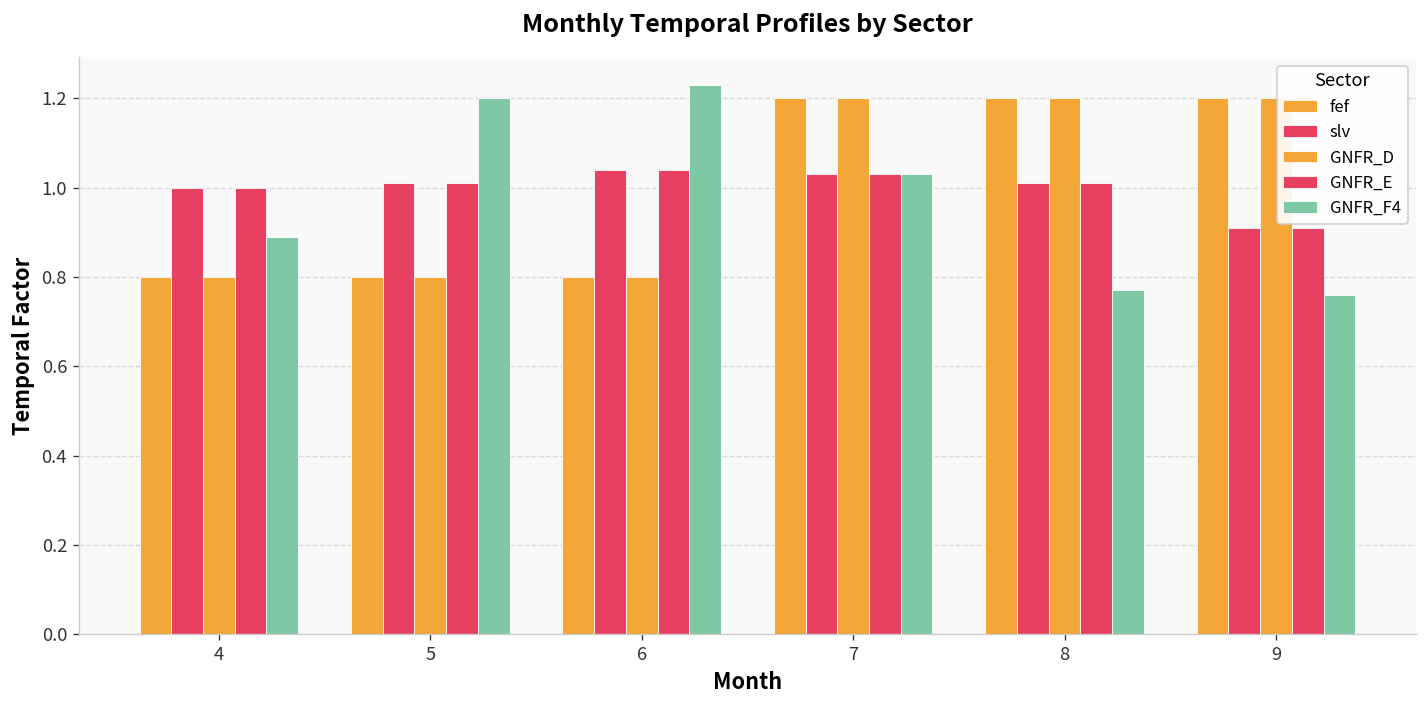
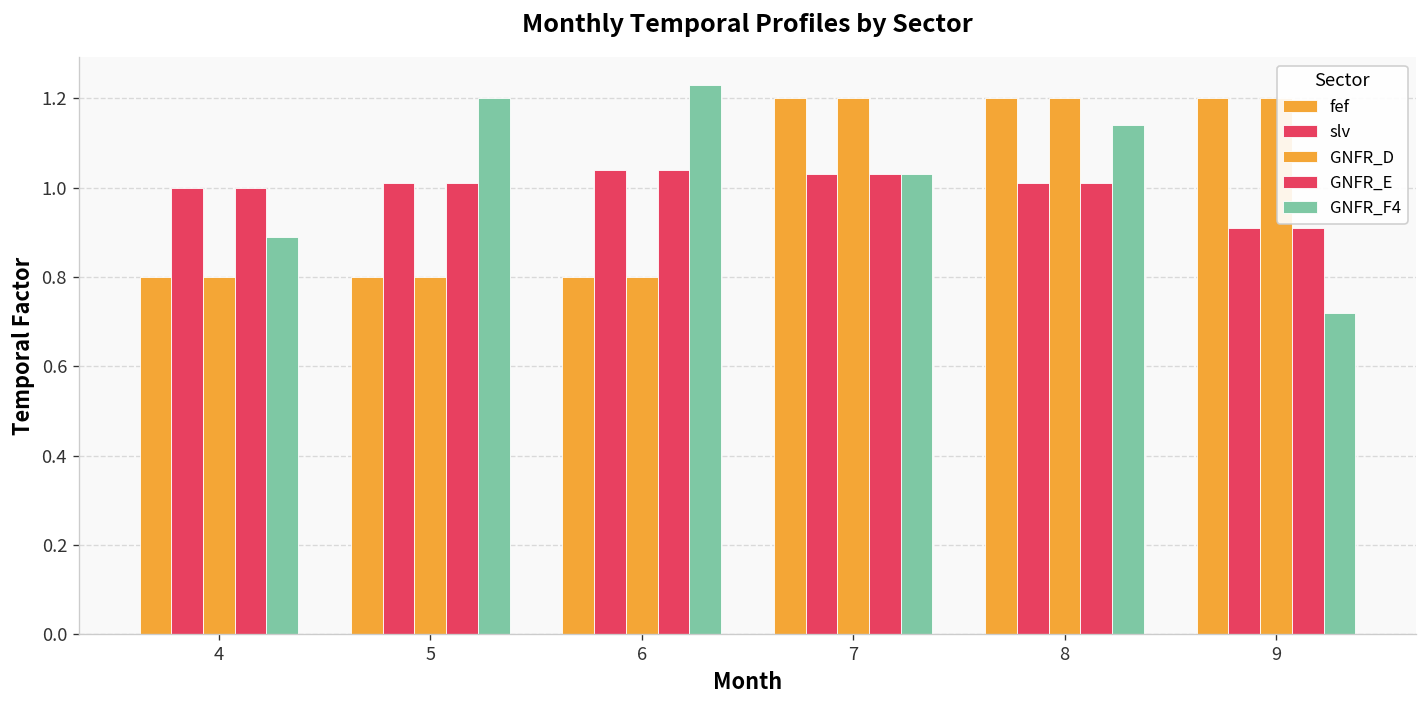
GNFR_F4, 8: 0.77 -> 1.14
GNFR_F4, 9: 0.76 -> 0.72
